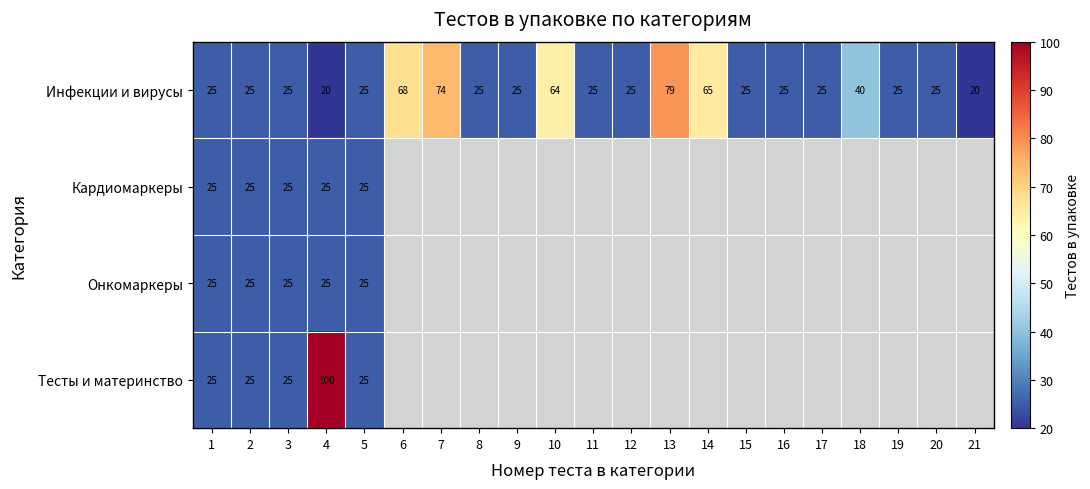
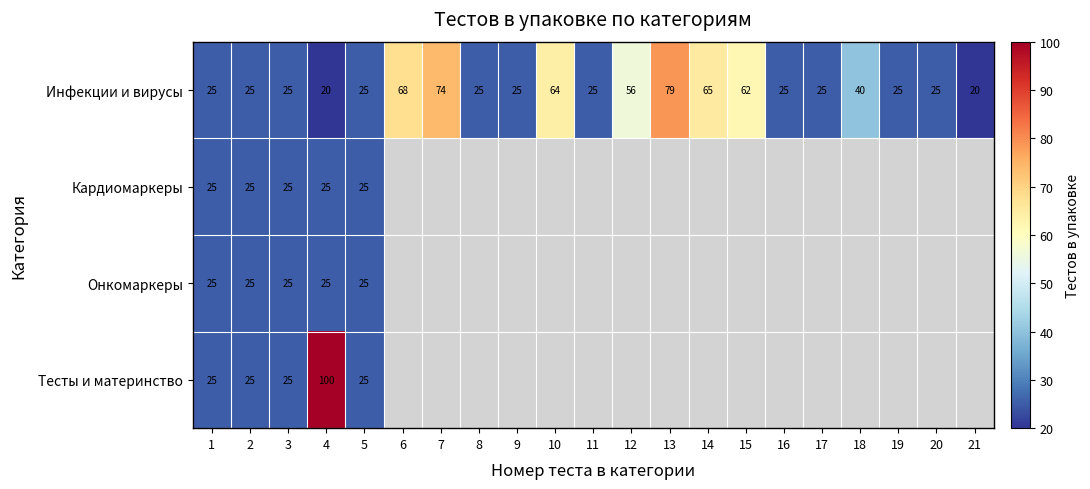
Инфекции и вирусы, 12: 25 -> 56
Инфекции и вирусы, 15: 25 -> 62
